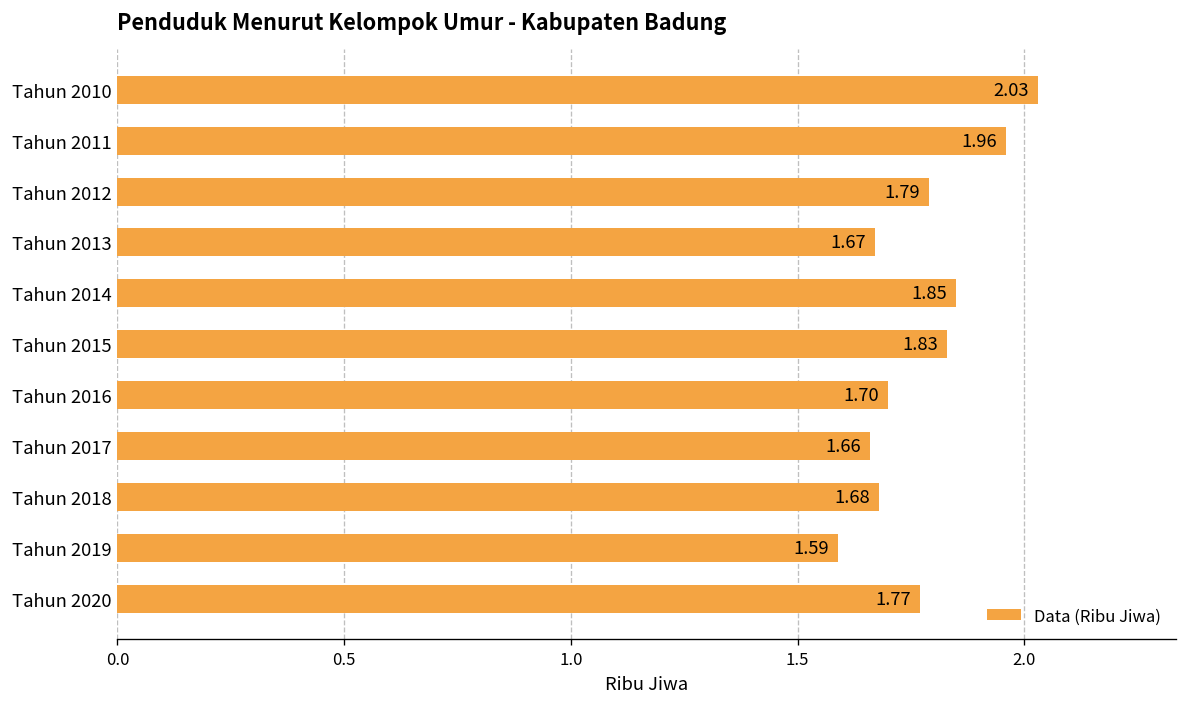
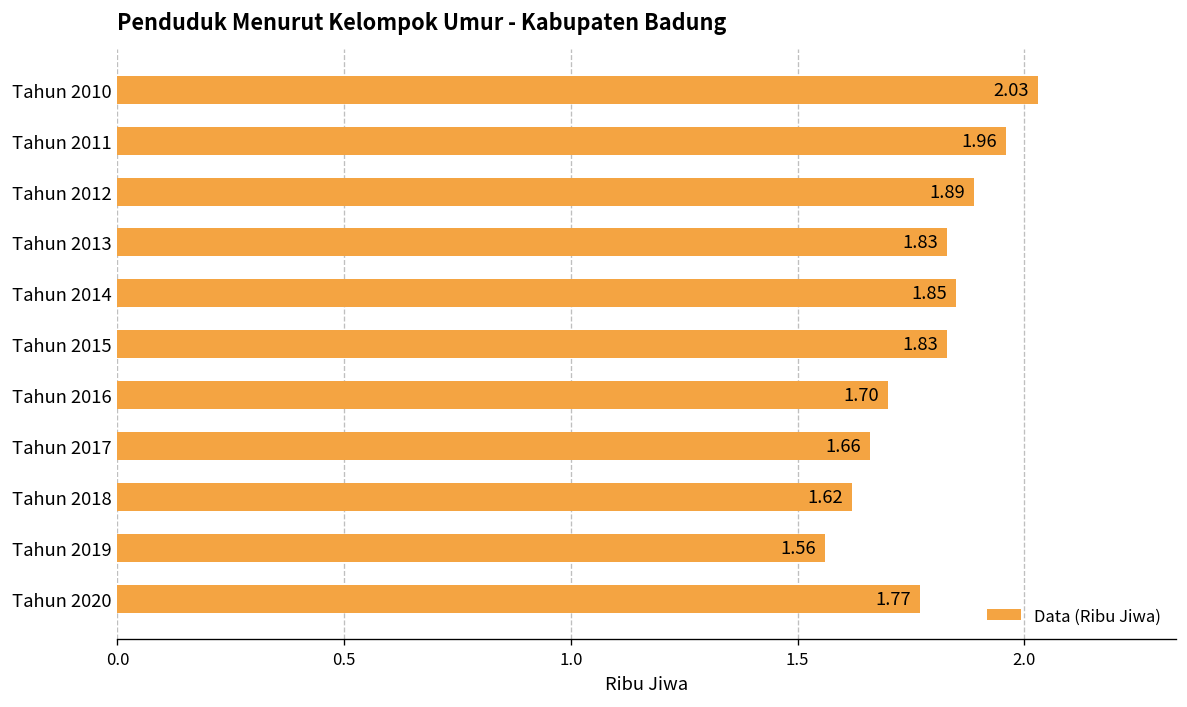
Tahun 2012: 1.79 -> 1.89
Tahun 2013: 1.67 -> 1.83
Tahun 2018: 1.68 -> 1.62
Tahun 2019: 1.59 -> 1.56
